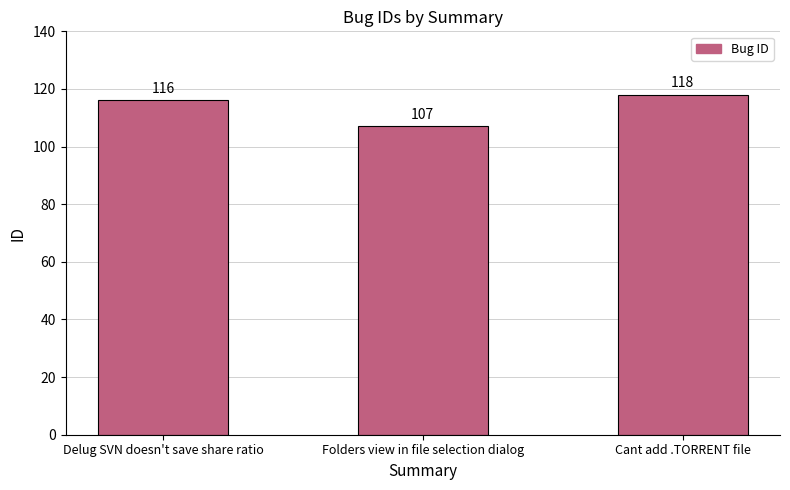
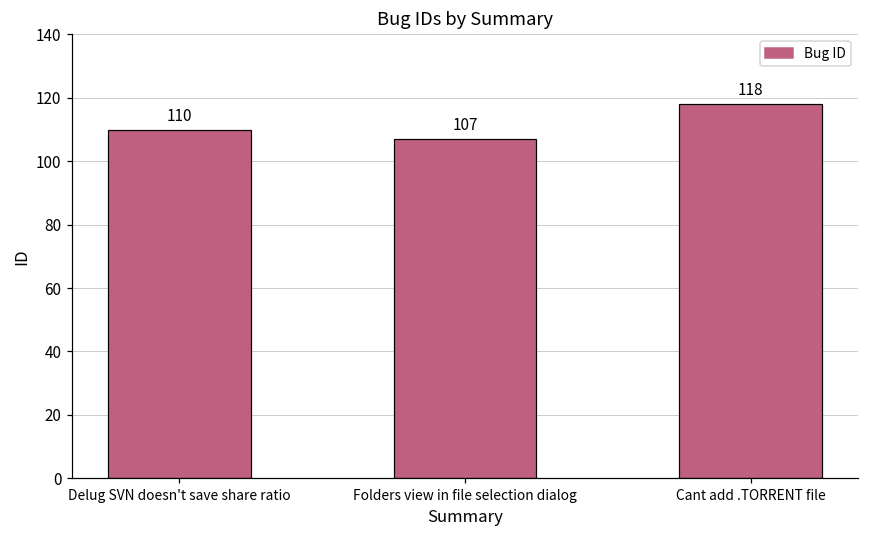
Delug SVN doesn't save share ratio: 116 -> 110
